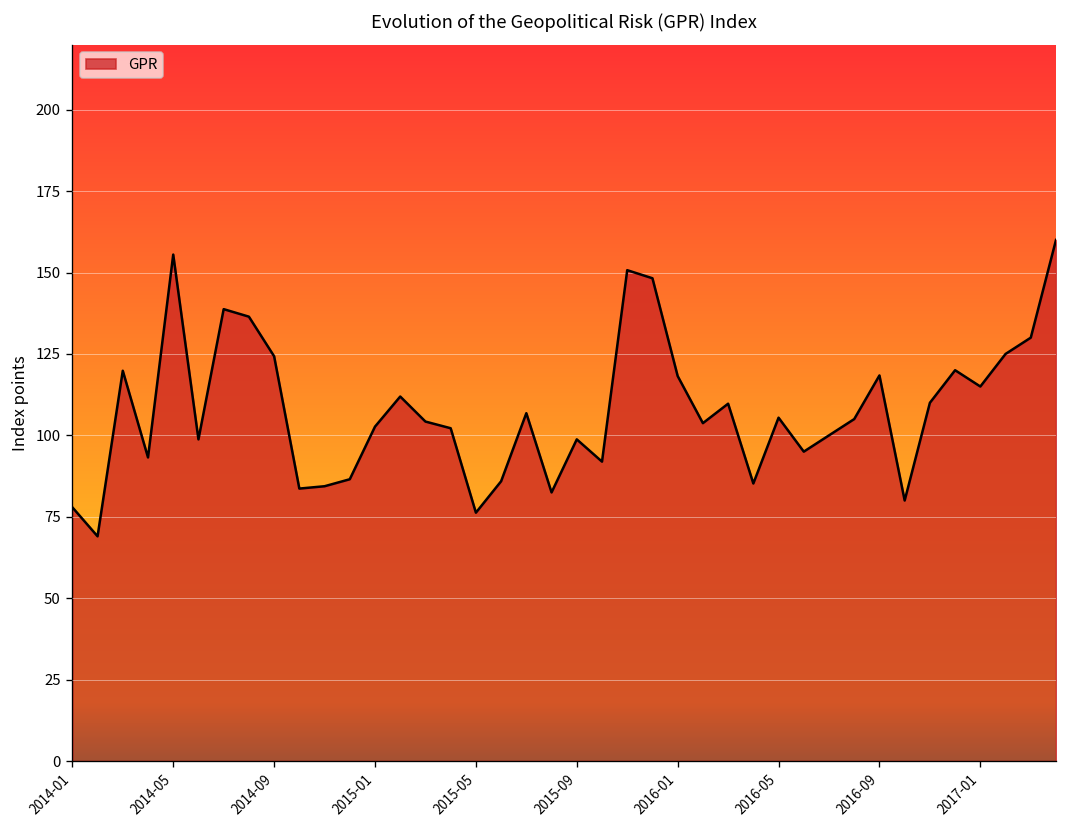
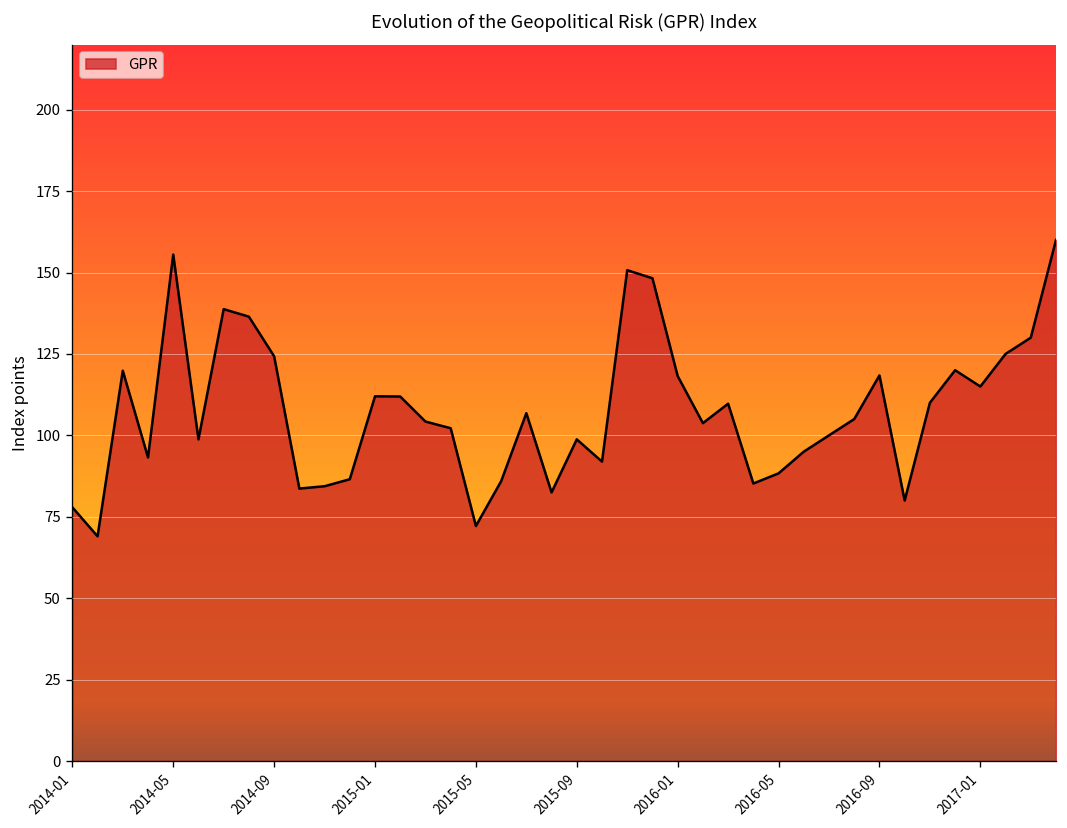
2015-01: 103 -> 112
2015-05: 76 -> 72
2016-05: 105 -> 88
